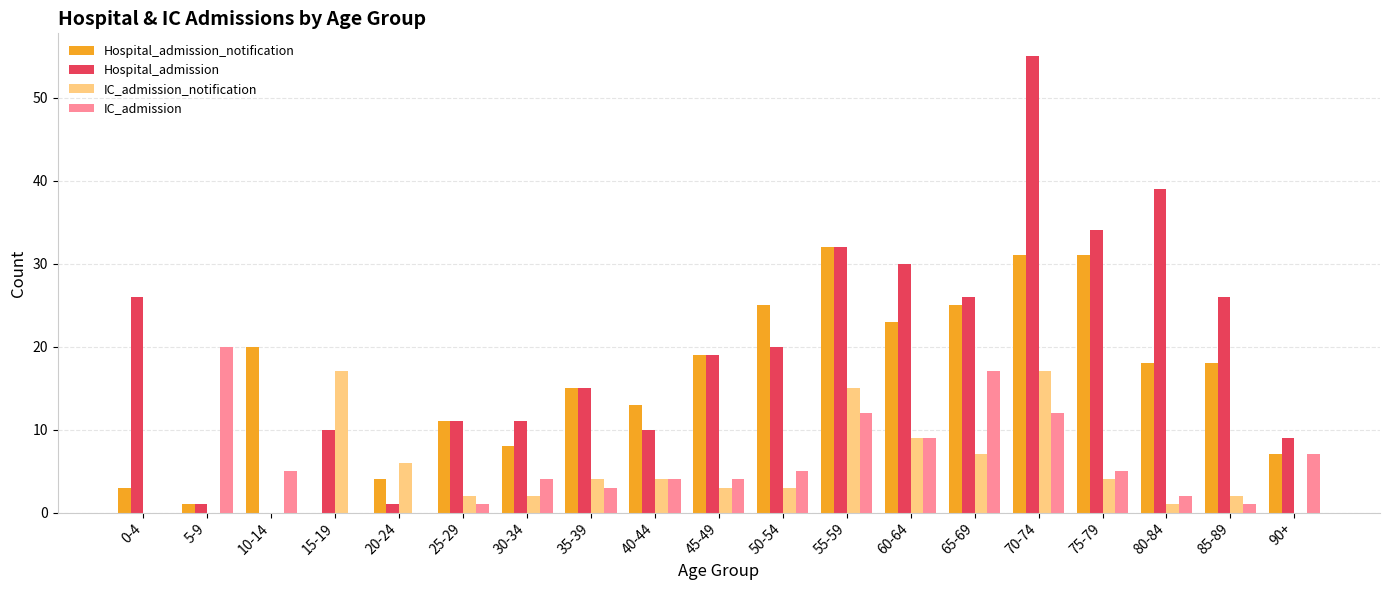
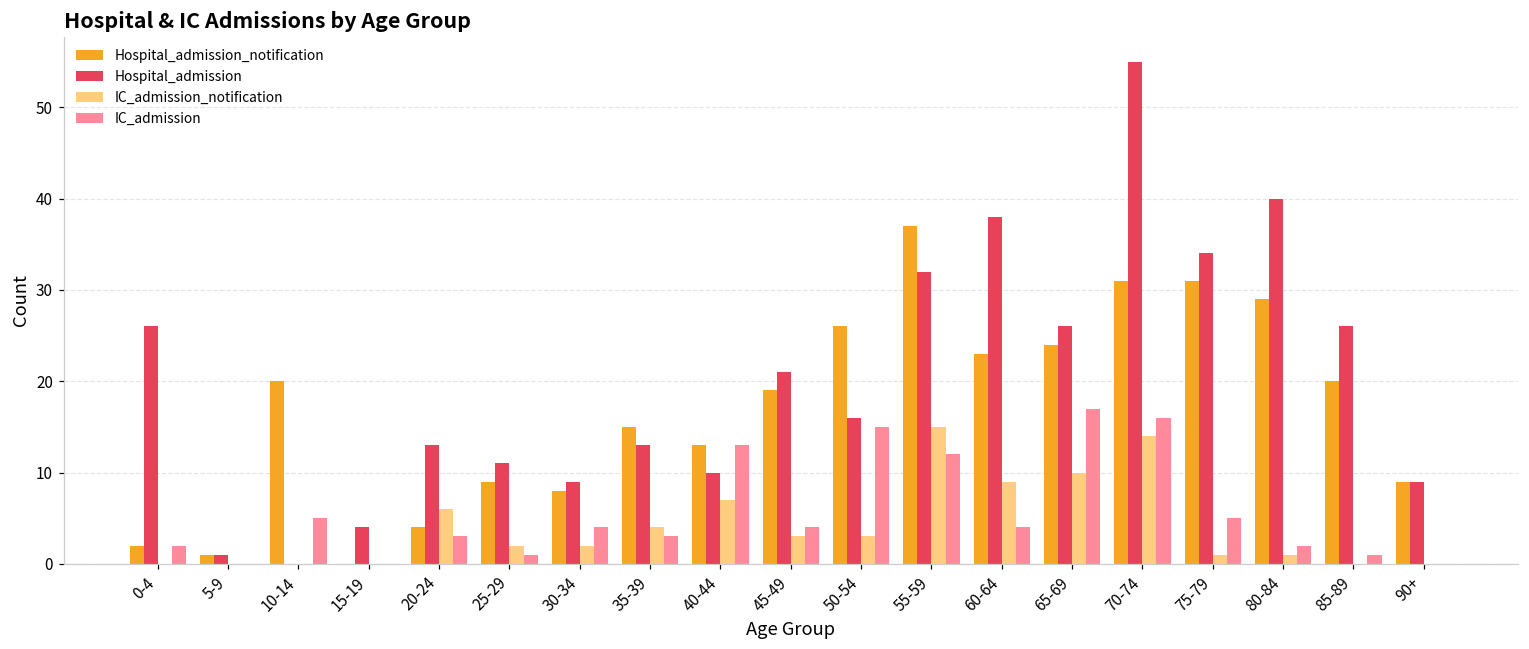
Hospital_admission_notification, 0-4: 3 -> 2
IC_admission, 0-4: 0 -> 2
IC_admission, 5-9: 20 -> 0
Hospital_admission, 15-19: 10 -> 4
IC_admission_notification, 15-19: 17 -> 0
Hospital_admission, 20-24: 1 -> 13
IC_admission, 20-24: 0 -> 3
Hospital_admission_notification, 25-29: 11 -> 9
Hospital_admission, 30-34: 11 -> 9
Hospital_admission, 35-39: 15 -> 13
IC_admission_notification, 40-44: 4 -> 7
IC_admission, 40-44: 4 -> 13
Hospital_admission, 45-49: 19 -> 21
Hospital_admission_notification, 50-54: 25 -> 26
Hospital_admission, 50-54: 20 -> 16
IC_admission, 50-54: 5 -> 15
Hospital_admission_notification, 55-59: 32 -> 37
Hospital_admission, 60-64: 30 -> 38
IC_admission, 60-64: 9 -> 4
Hospital_admission_notification, 65-69: 25 -> 24
IC_admission_notification, 65-69: 7 -> 10
IC_admission_notification, 70-74: 17 -> 14
IC_admission, 70-74: 12 -> 16
IC_admission_notification, 75-79: 4 -> 1
Hospital_admission_notification, 80-84: 18 -> 29
Hospital_admission, 80-84: 39 -> 40
Hospital_admission_notification, 85-89: 18 -> 20
IC_admission_notification, 85-89: 2 -> 0
Hospital_admission_notification, 90+: 7 -> 9
IC_admission, 90+: 7 -> 0
